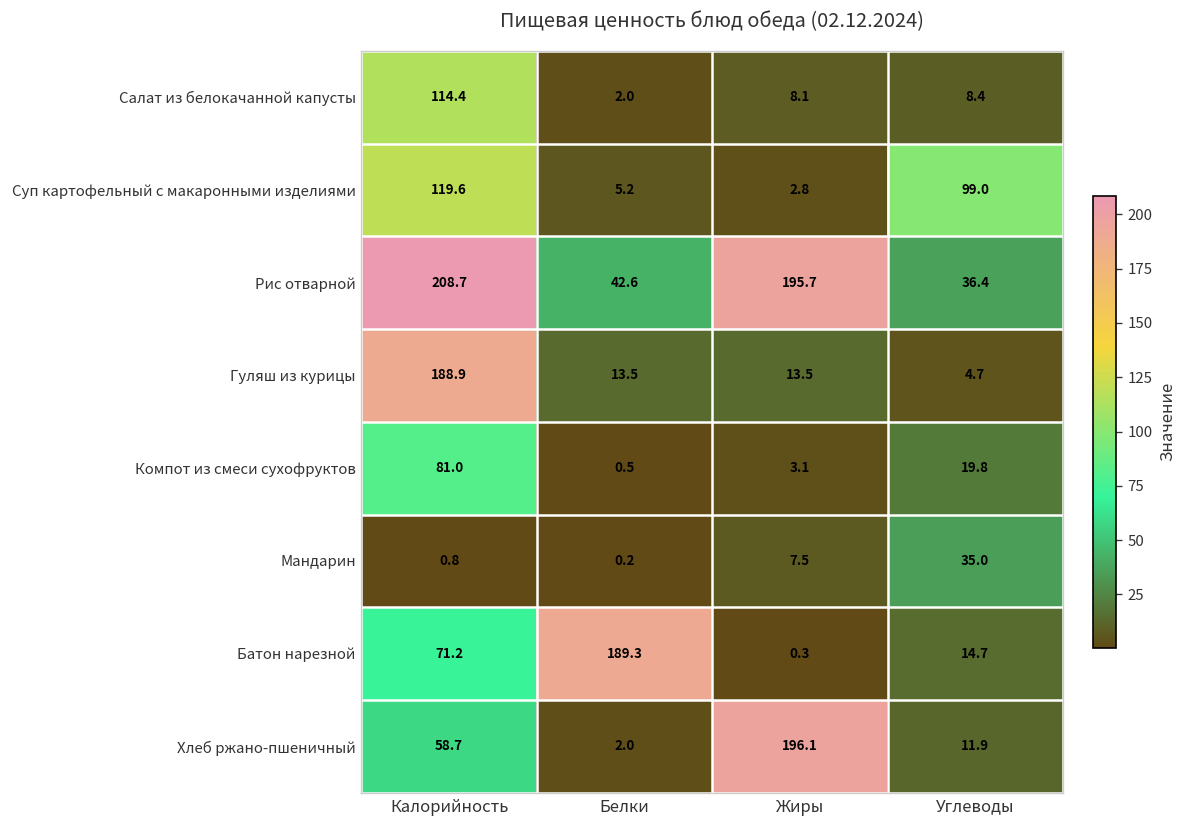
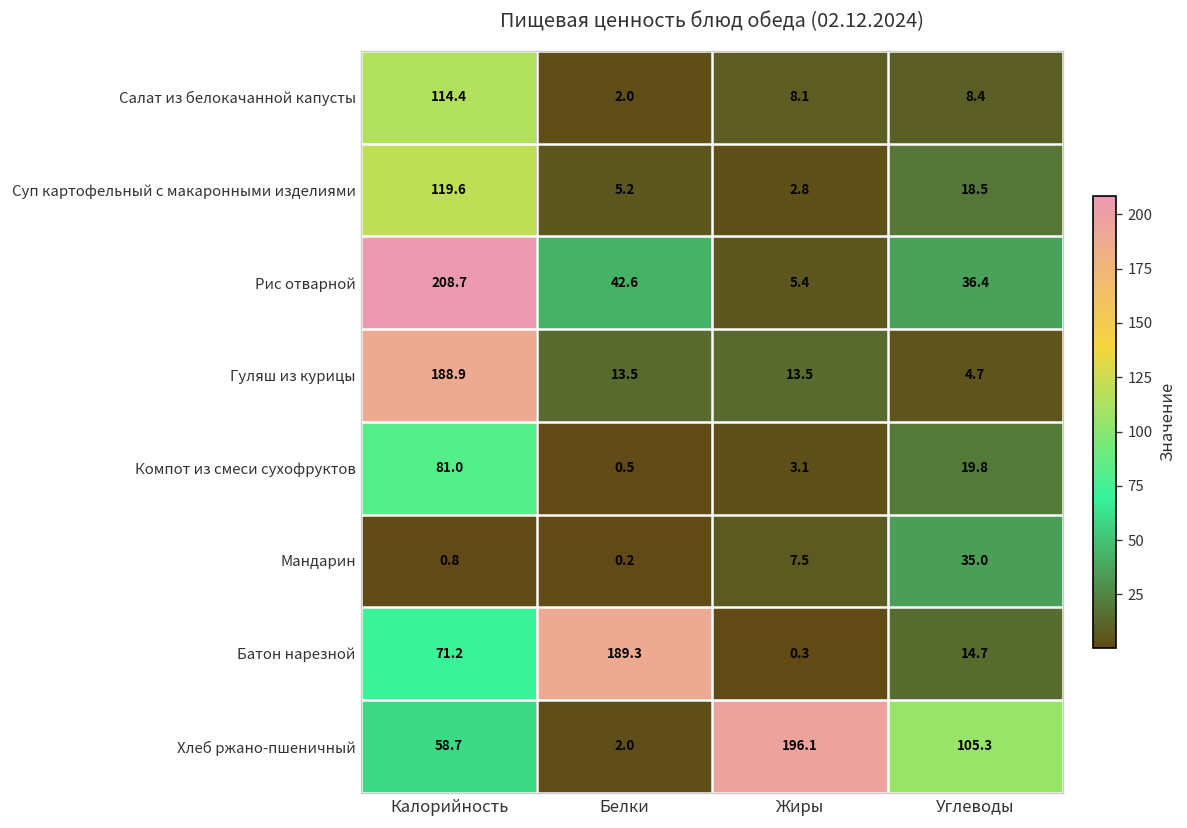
Суп картофельный с макаронными изделиями, Углеводы: 99.0 -> 18.5
Рис отварной, Жиры: 195.7 -> 5.4
Хлеб ржано-пшеничный, Углеводы: 11.9 -> 105.3
